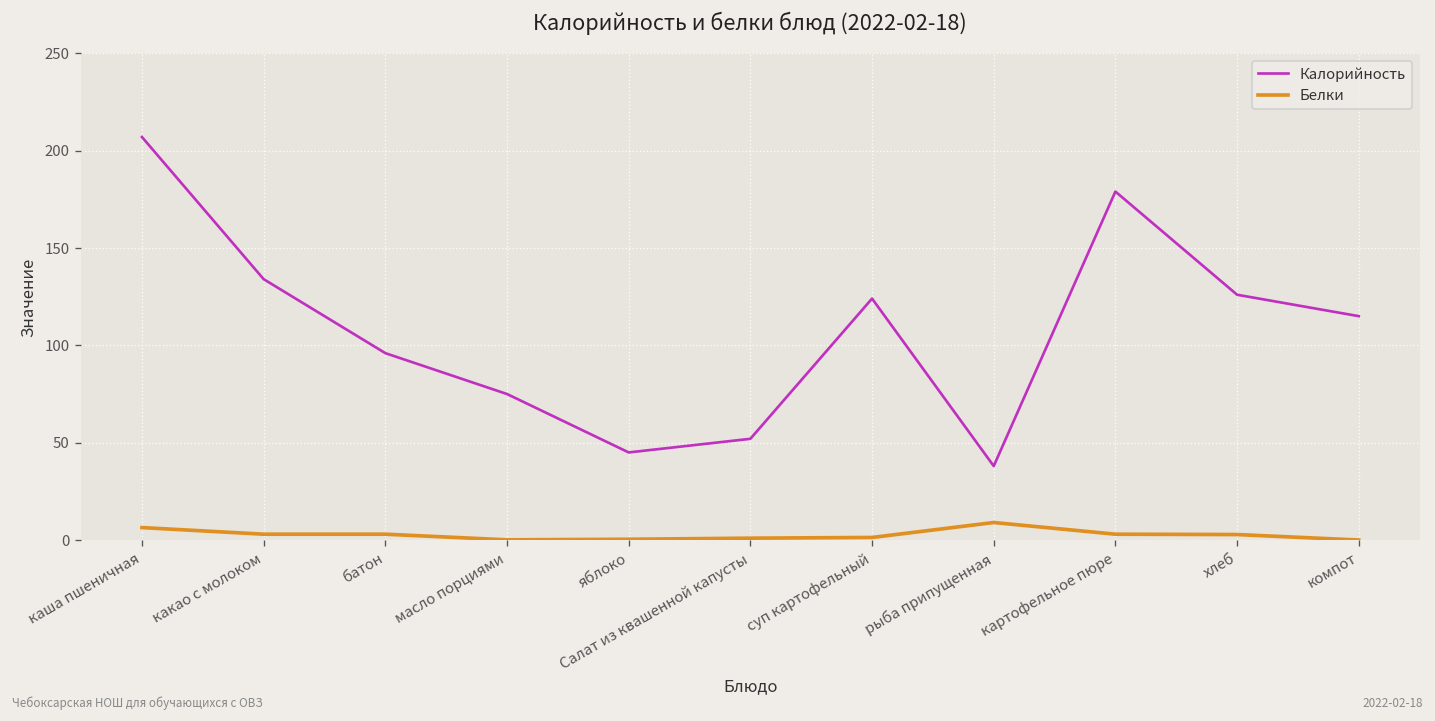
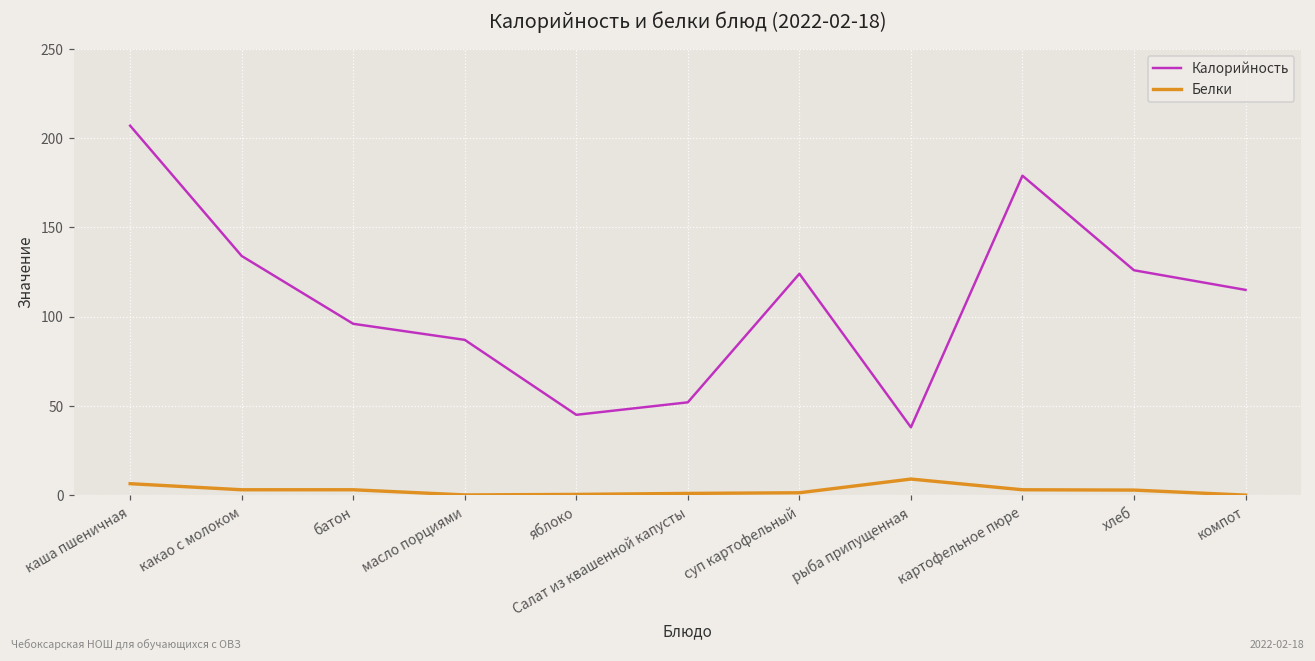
Калорийность, масло порциями: 75 -> 87
